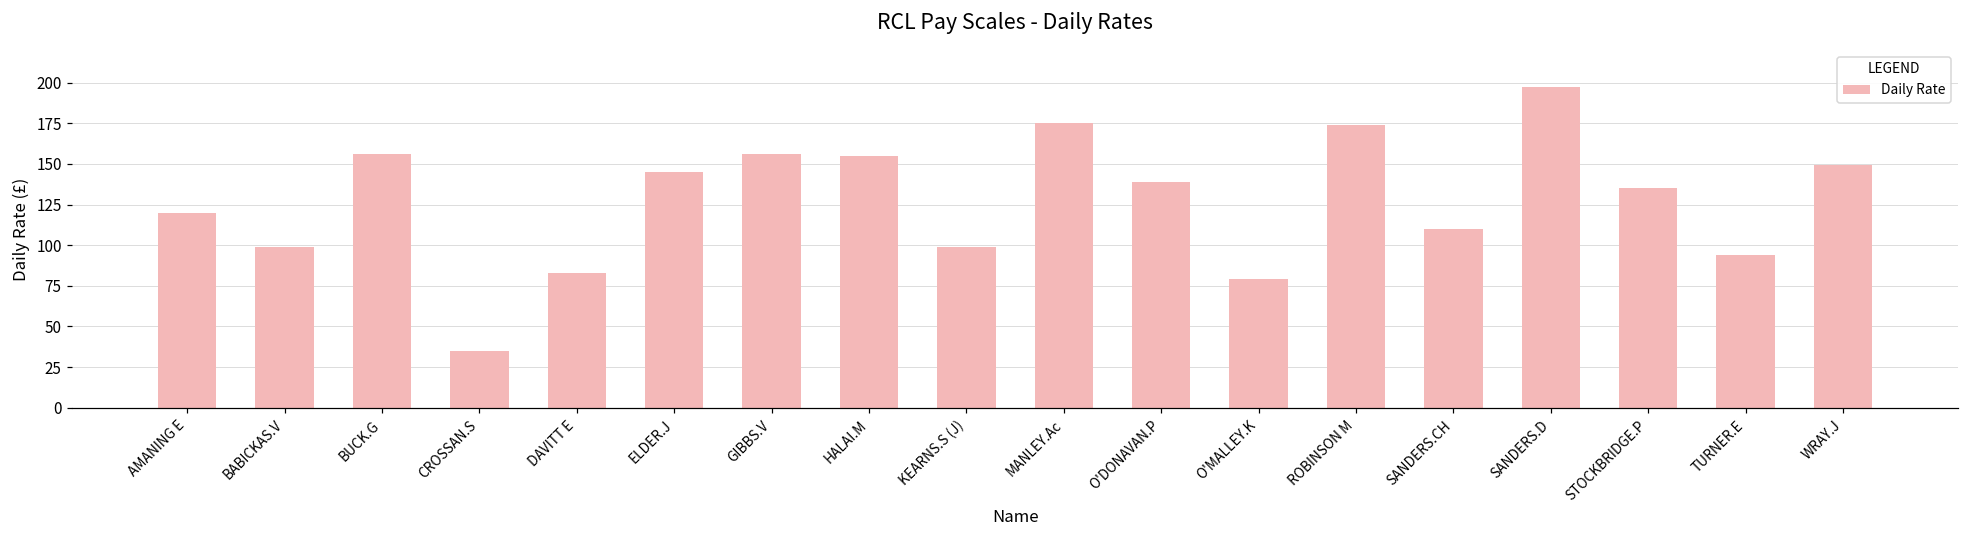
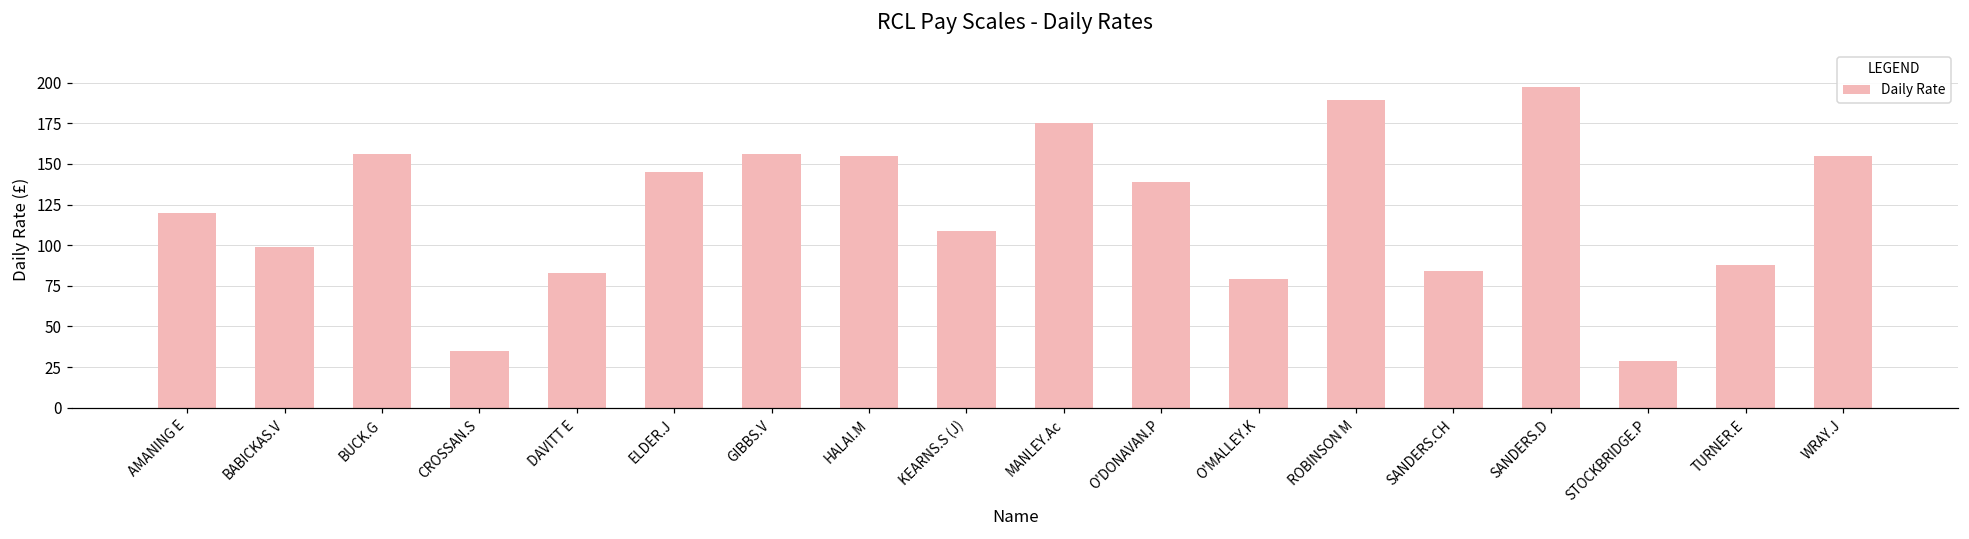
KEARNS.S (J): 99 -> 109
ROBINSON M: 174 -> 189
SANDERS.CH: 110 -> 84
STOCKBRIDGE.P: 135 -> 29
TURNER.E: 94 -> 88
WRAY.J: 149 -> 155
